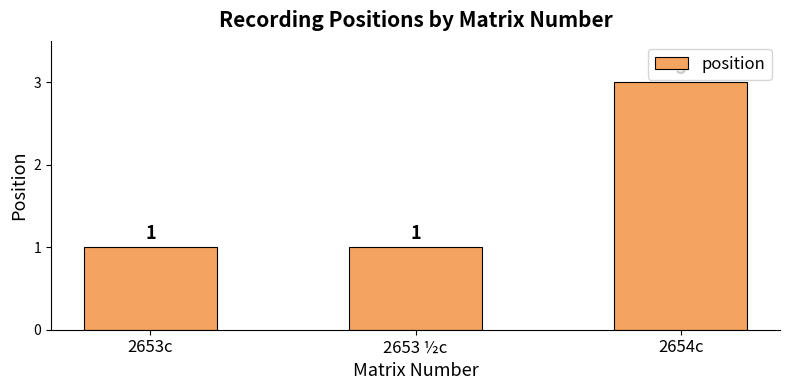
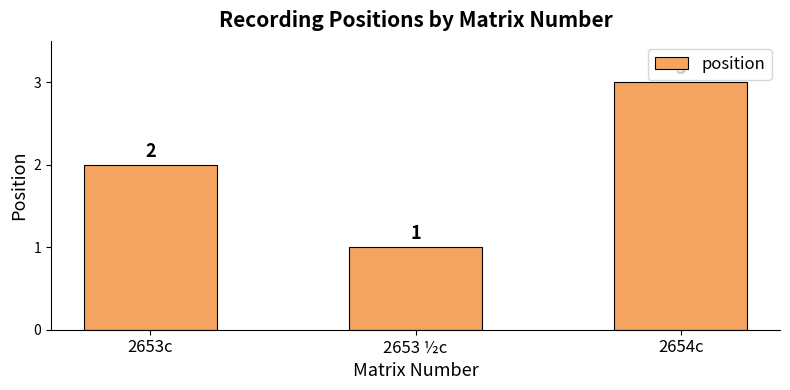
2653c: 1 -> 2
